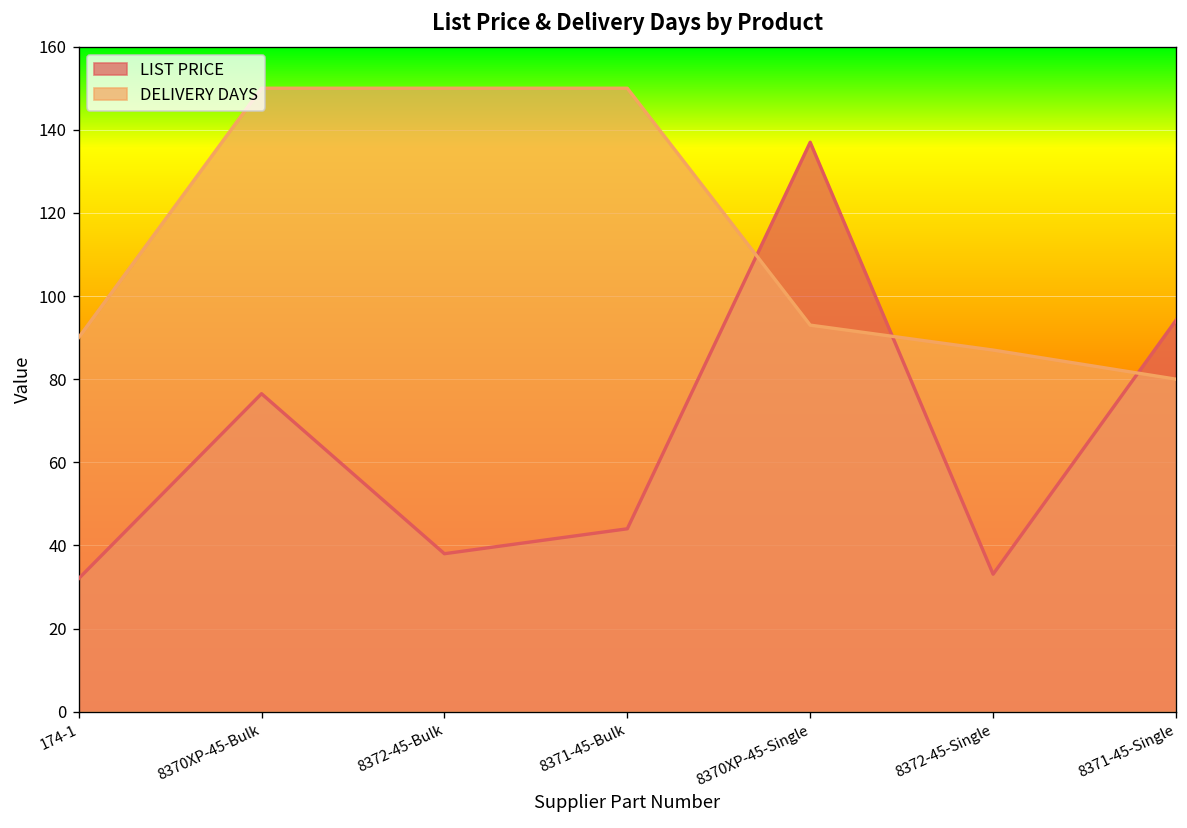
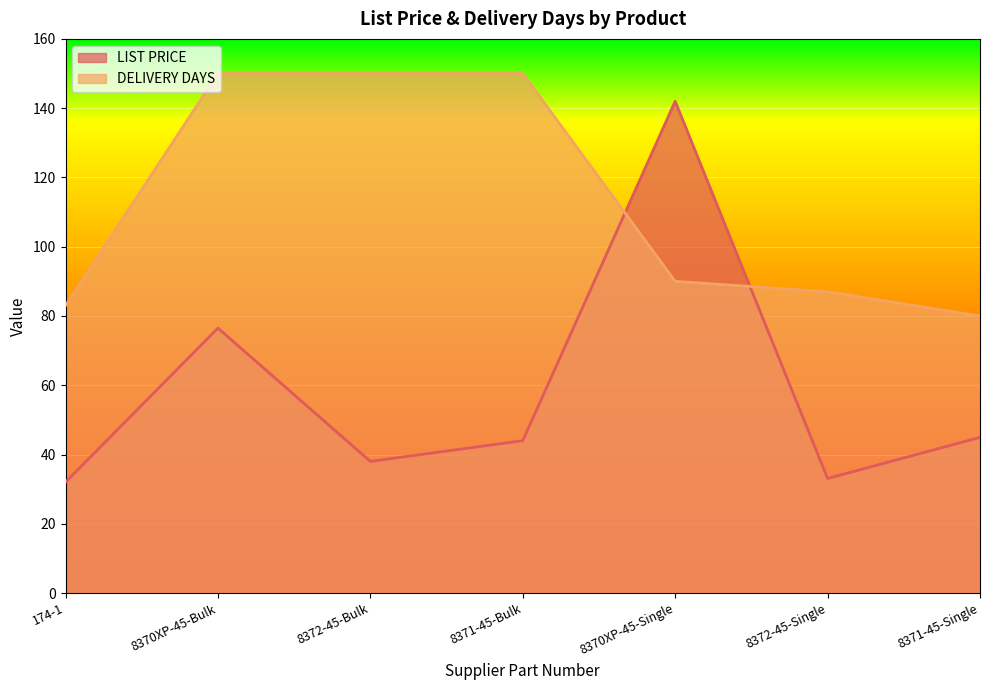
DELIVERY DAYS, 174-1: 90 -> 83
LIST PRICE, 8370XP-45-Single: 137 -> 142
DELIVERY DAYS, 8370XP-45-Single: 93 -> 90
LIST PRICE, 8371-45-Single: 94 -> 45
